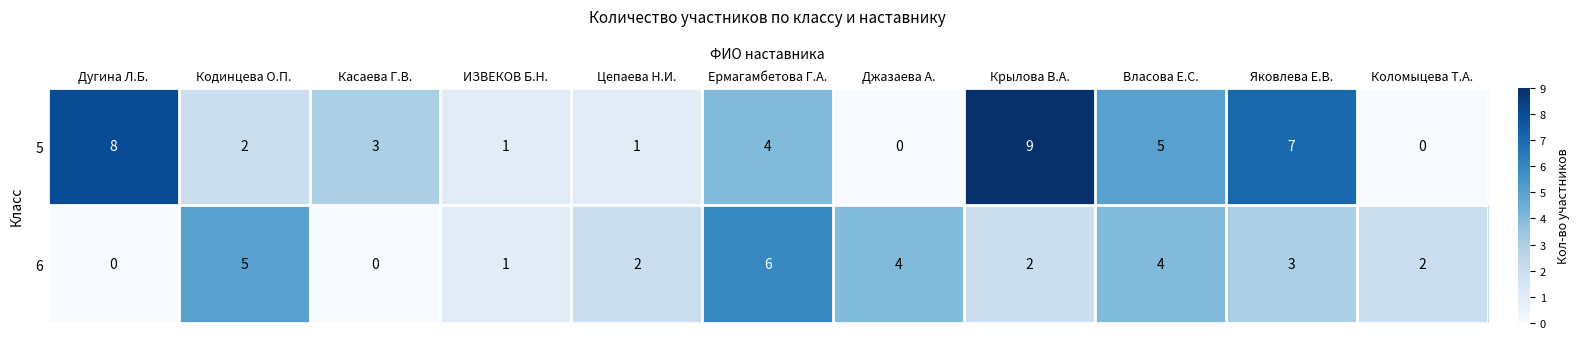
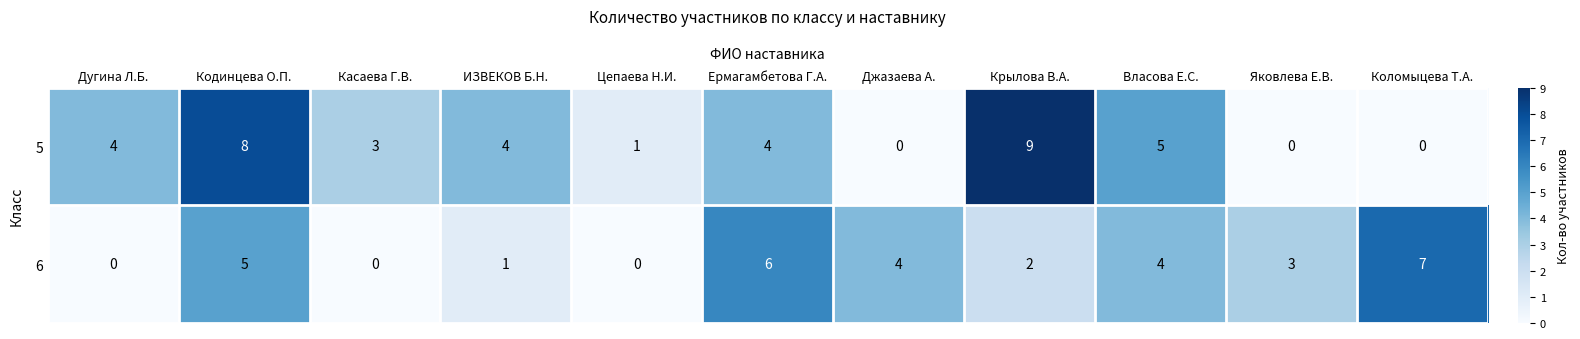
5, Дугина Л.Б.: 8 -> 4
5, Кодинцева О.П.: 2 -> 8
5, ИЗВЕКОВ Б.Н.: 1 -> 4
5, Яковлева Е.В.: 7 -> 0
6, Цепаева Н.И.: 2 -> 0
6, Коломыцева Т.А.: 2 -> 7
